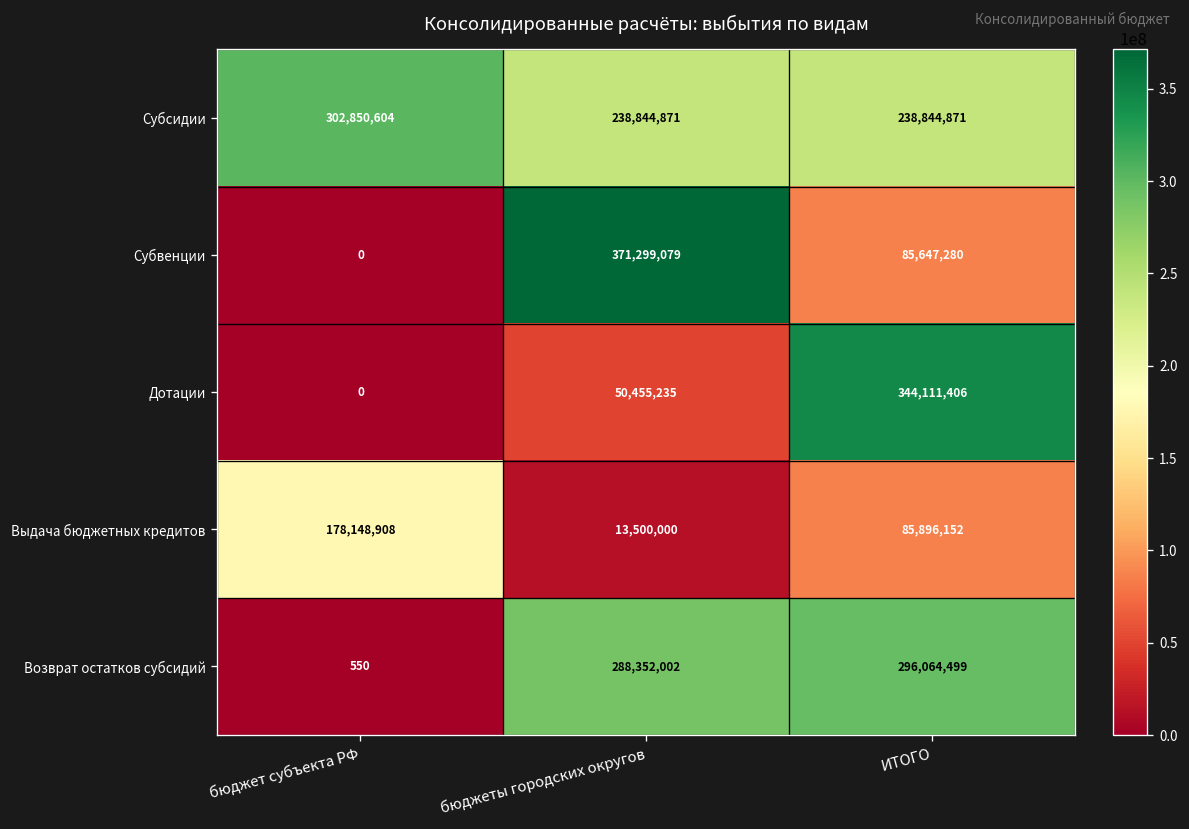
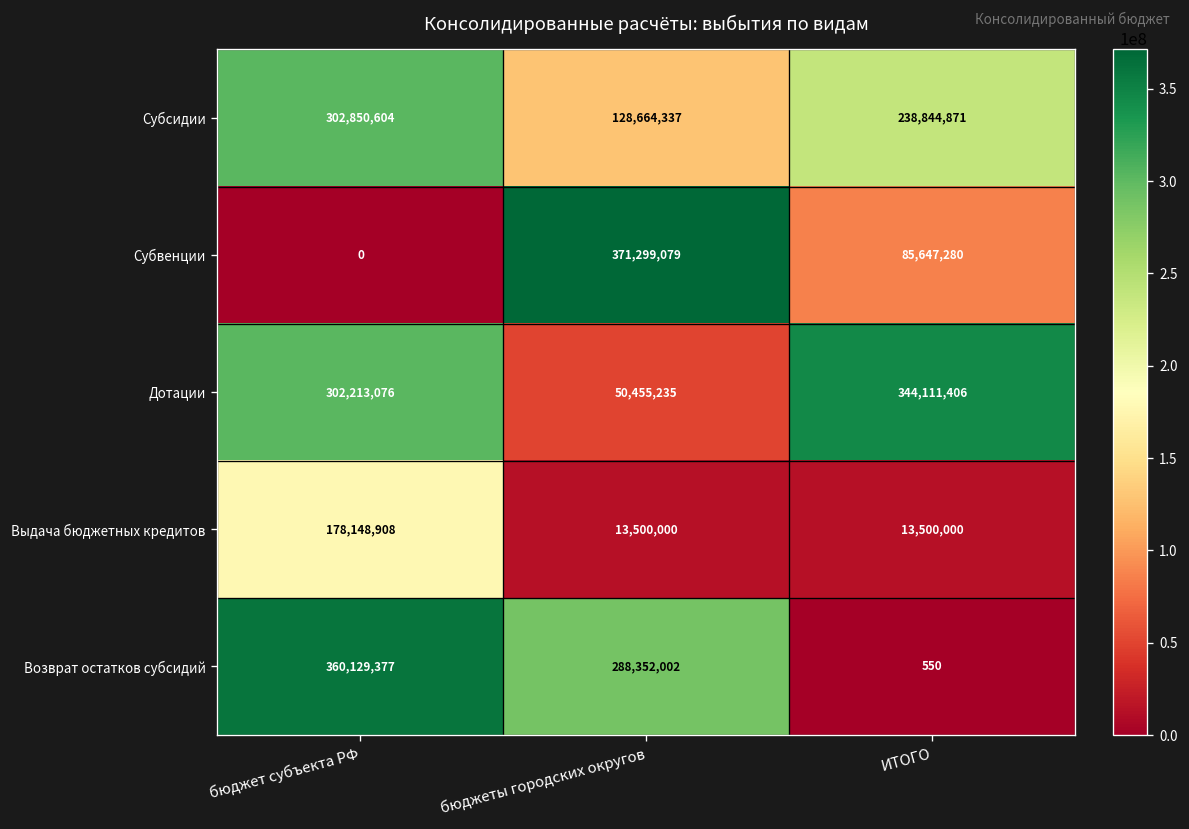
Субсидии, бюджеты городских округов: 238,844,871 -> 128,664,337
Дотации, бюджет субъекта РФ: 0 -> 302,213,076
Выдача бюджетных кредитов, ИТОГО: 85,896,152 -> 13,500,000
Возврат остатков субсидий, бюджет субъекта РФ: 550 -> 360,129,377
Возврат остатков субсидий, ИТОГО: 296,064,499 -> 550
